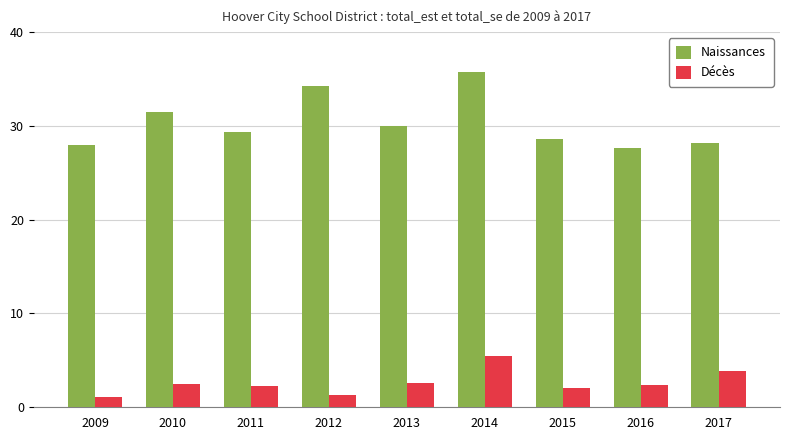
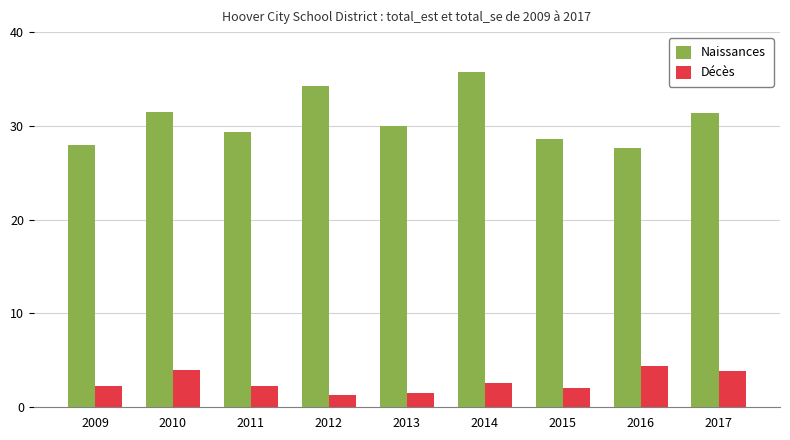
Décès, 2009: 1 -> 2
Décès, 2010: 3 -> 4
Décès, 2013: 3 -> 1
Décès, 2014: 5 -> 3
Décès, 2016: 2 -> 4
Naissances, 2017: 28 -> 31
